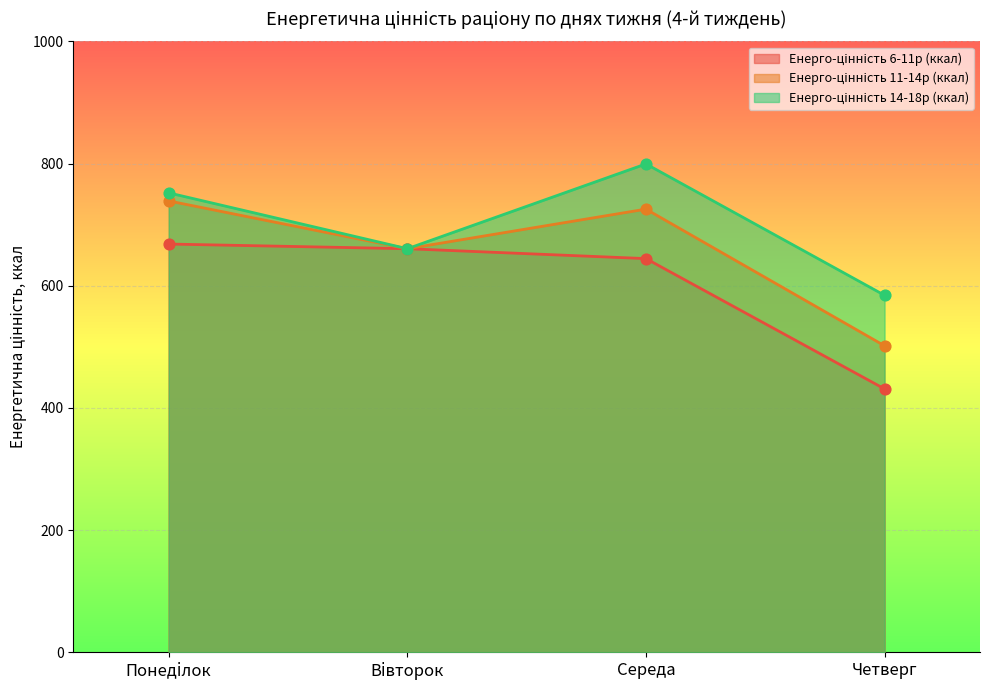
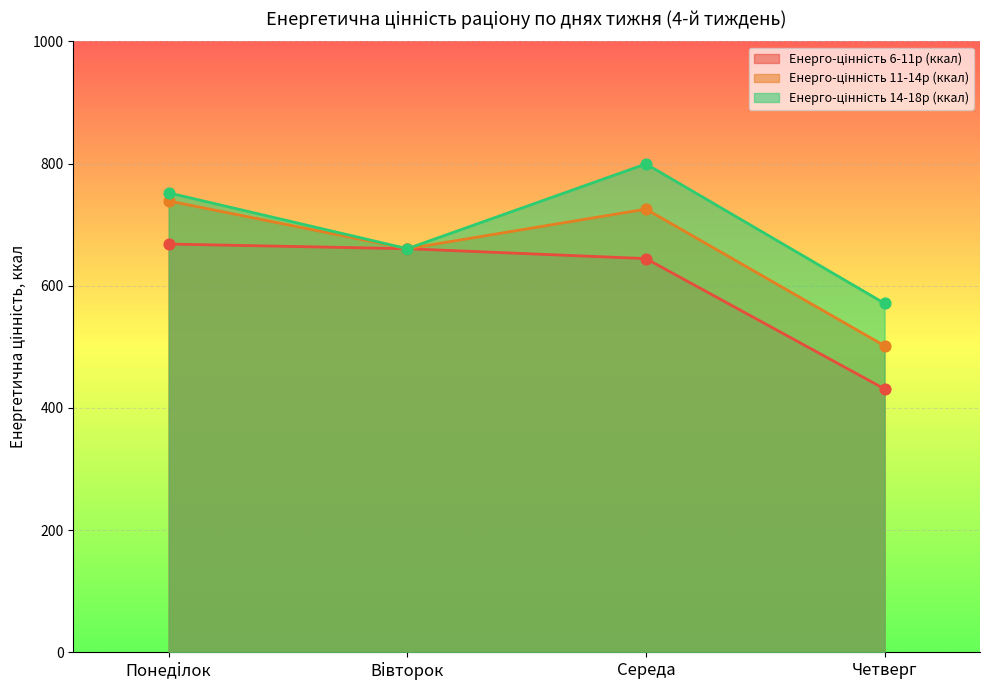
Енерго-цінність 14-18р (ккал), Четверг: 580 -> 570
